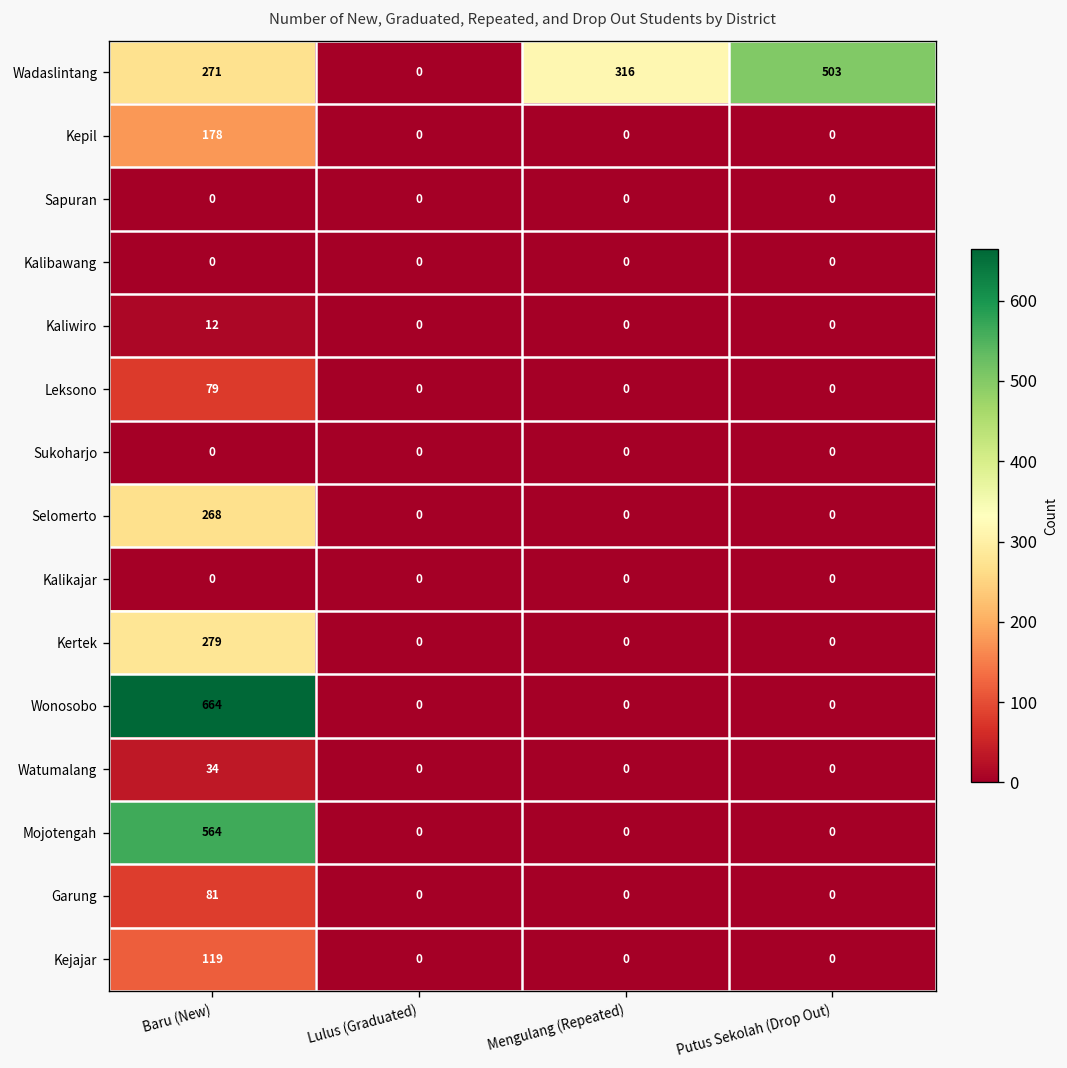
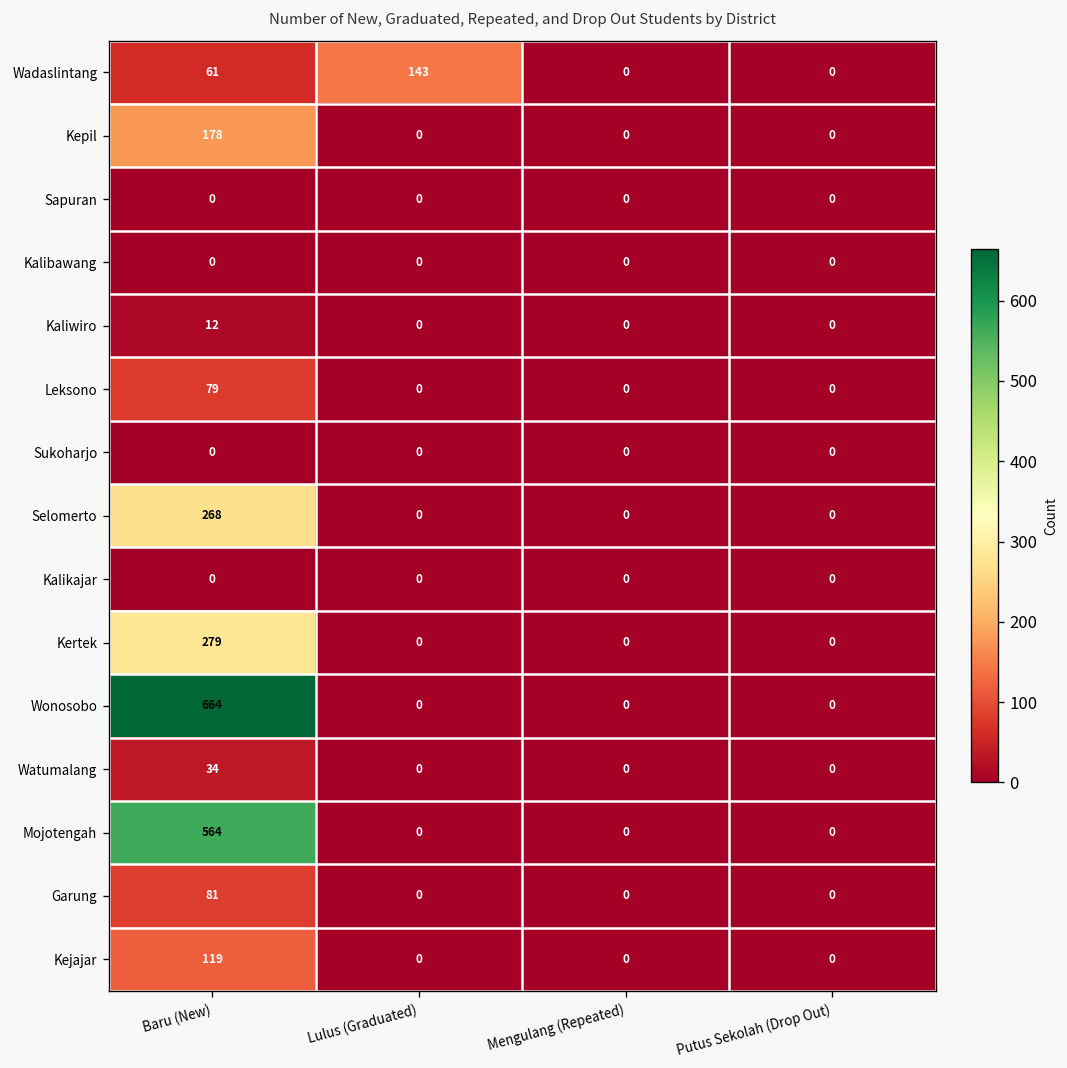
Wadaslintang, Baru (New): 271 -> 61
Wadaslintang, Lulus (Graduated): 0 -> 143
Wadaslintang, Mengulang (Repeated): 316 -> 0
Wadaslintang, Putus Sekolah (Drop Out): 503 -> 0
